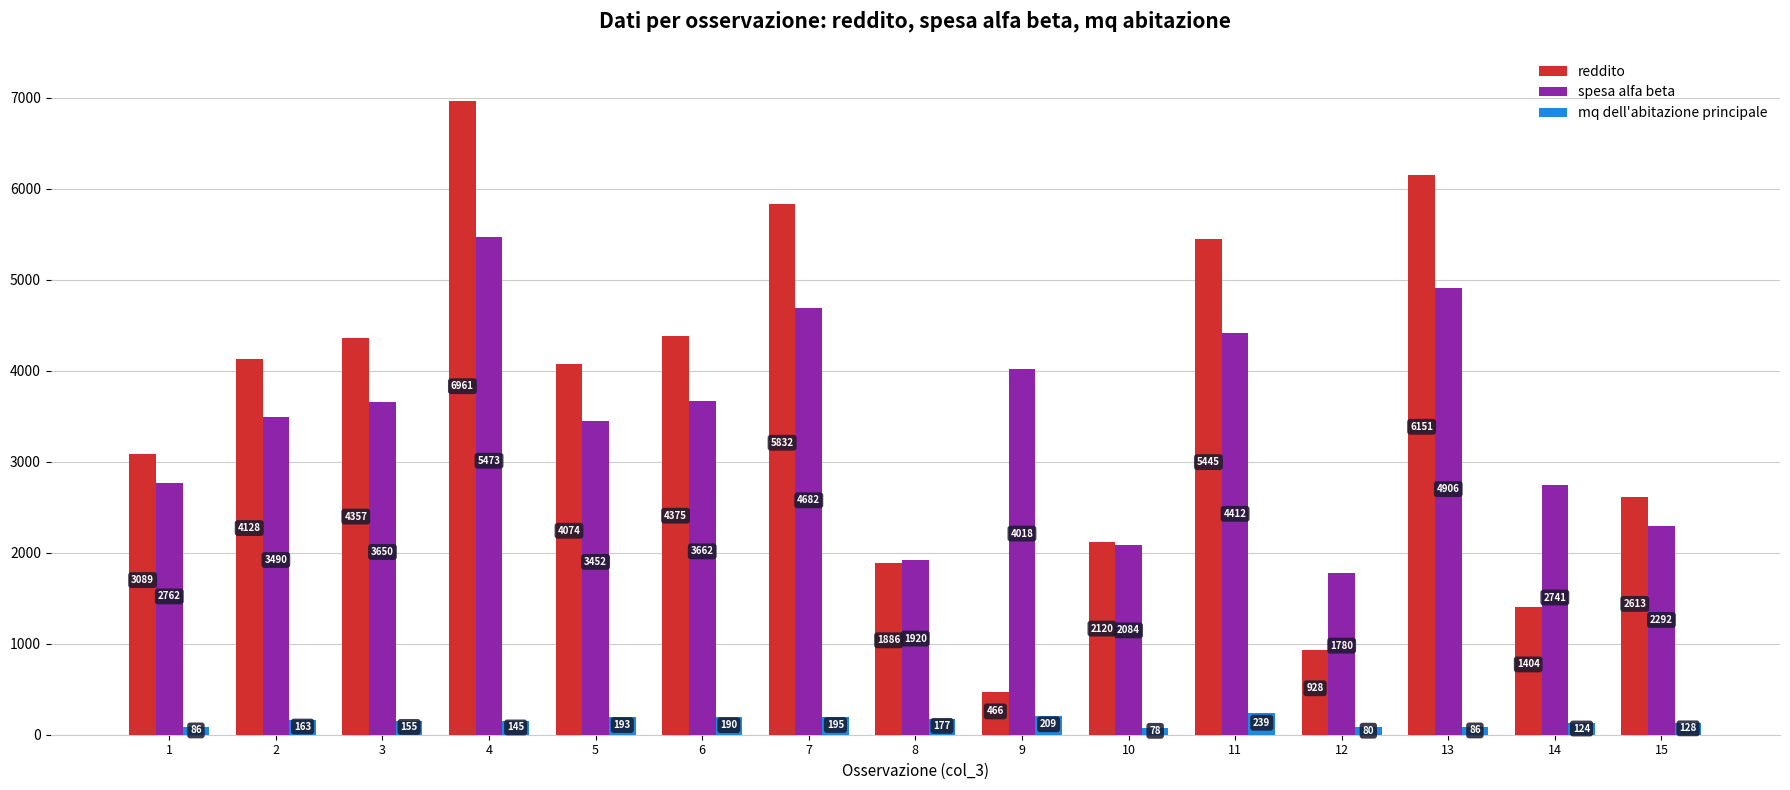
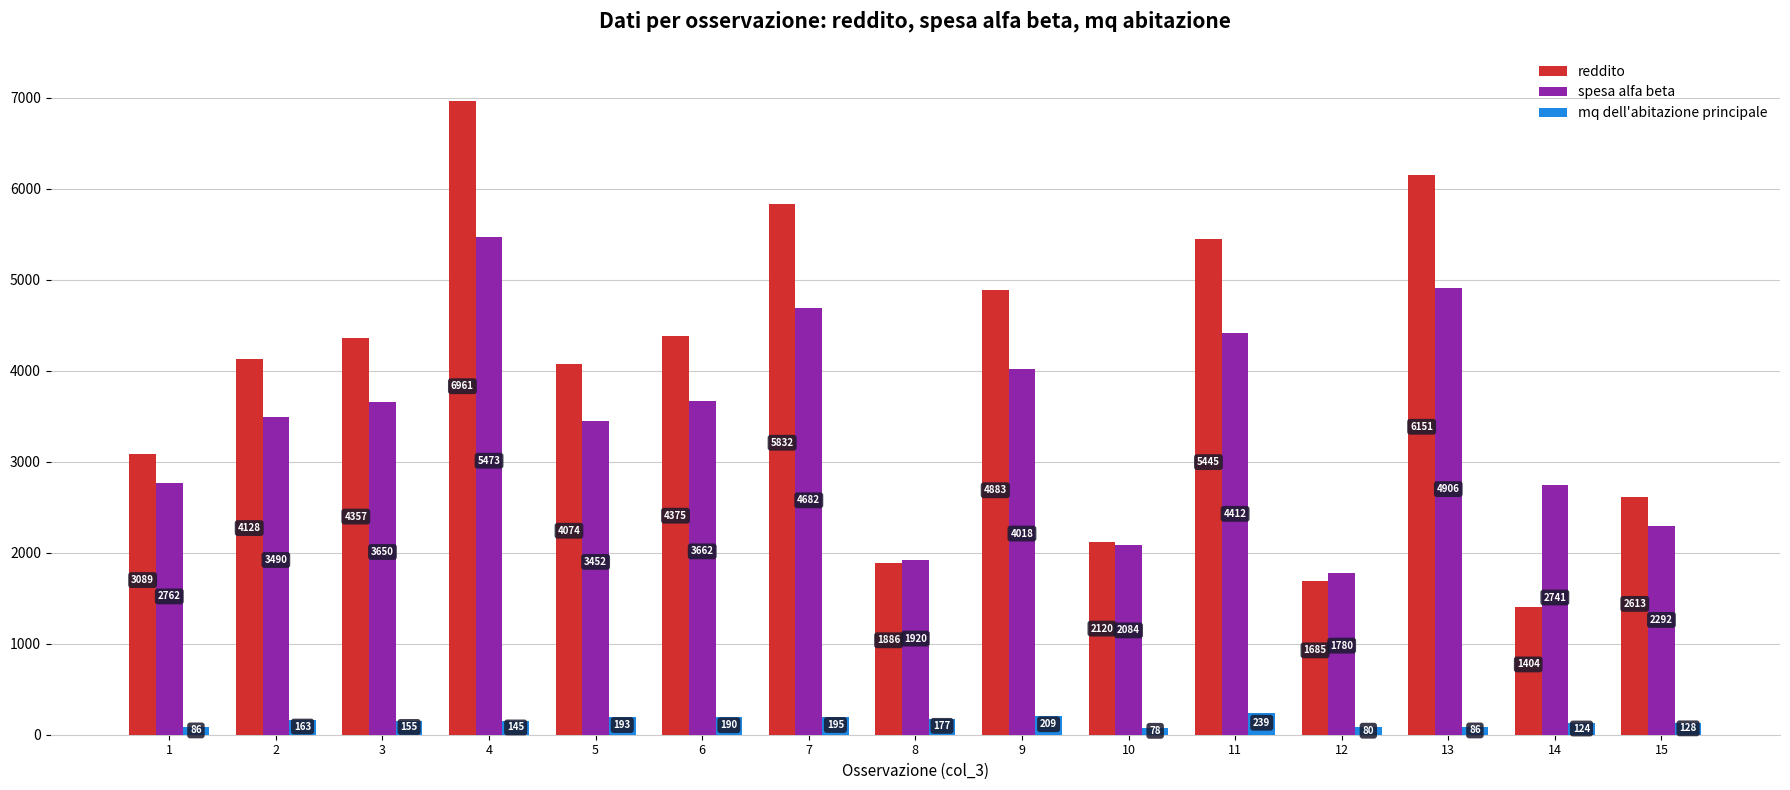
reddito, 9: 466 -> 4883
reddito, 12: 928 -> 1685
